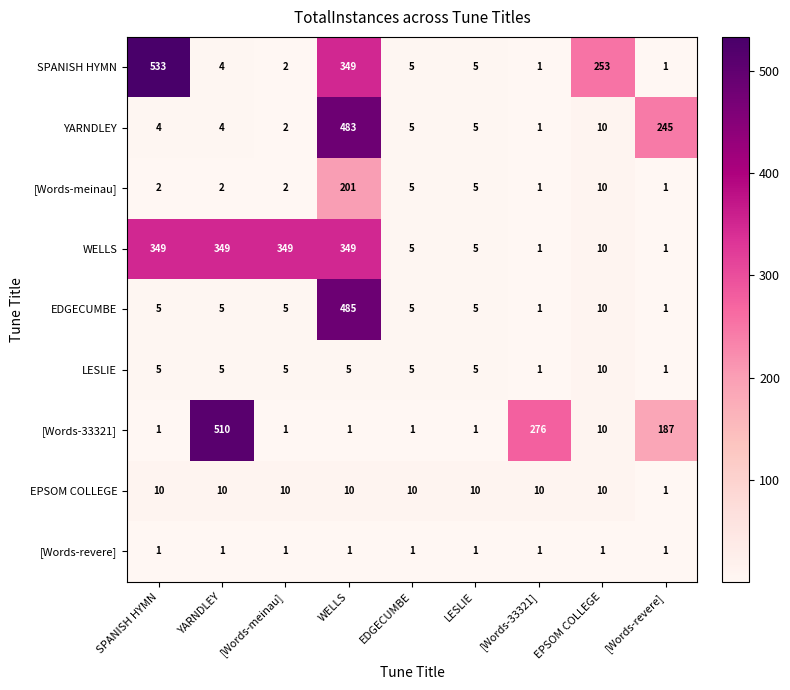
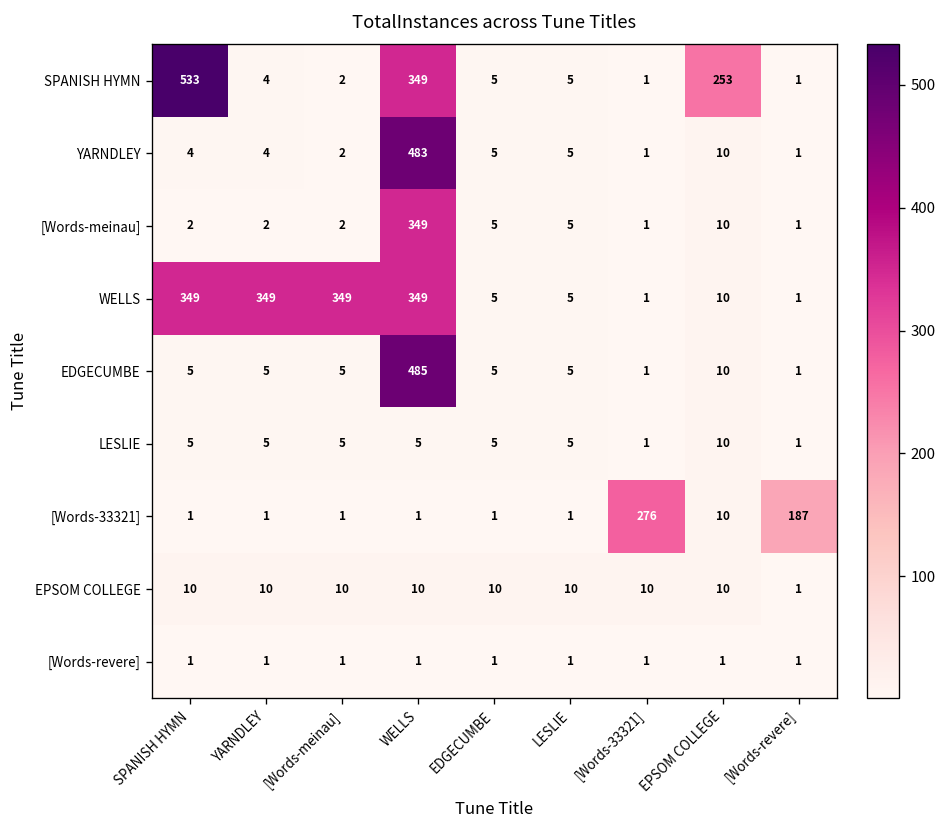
YARNDLEY, [Words-revere]: 245 -> 1
[Words-meinau], WELLS: 201 -> 349
[Words-33321], YARNDLEY: 510 -> 1
